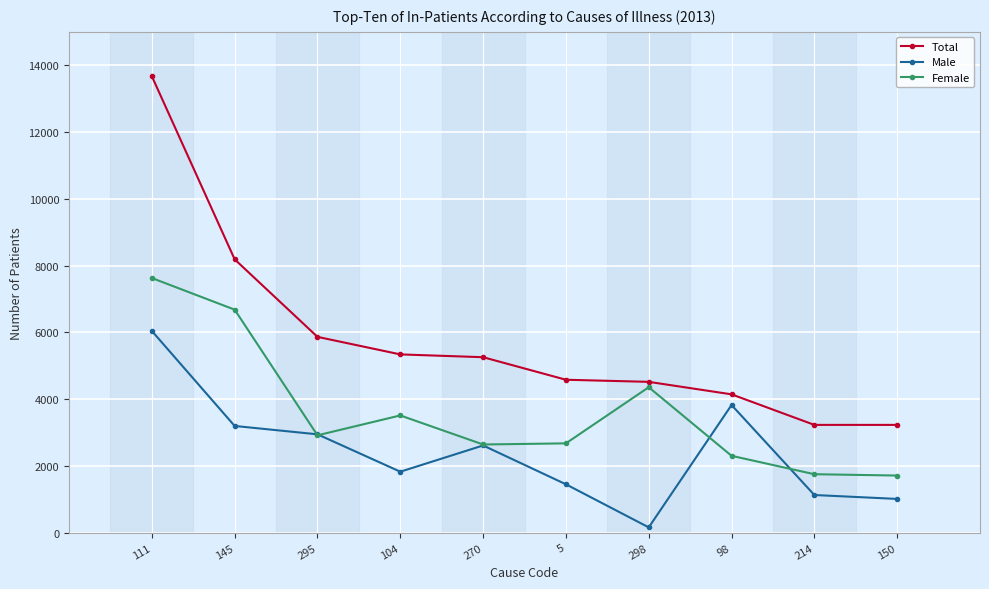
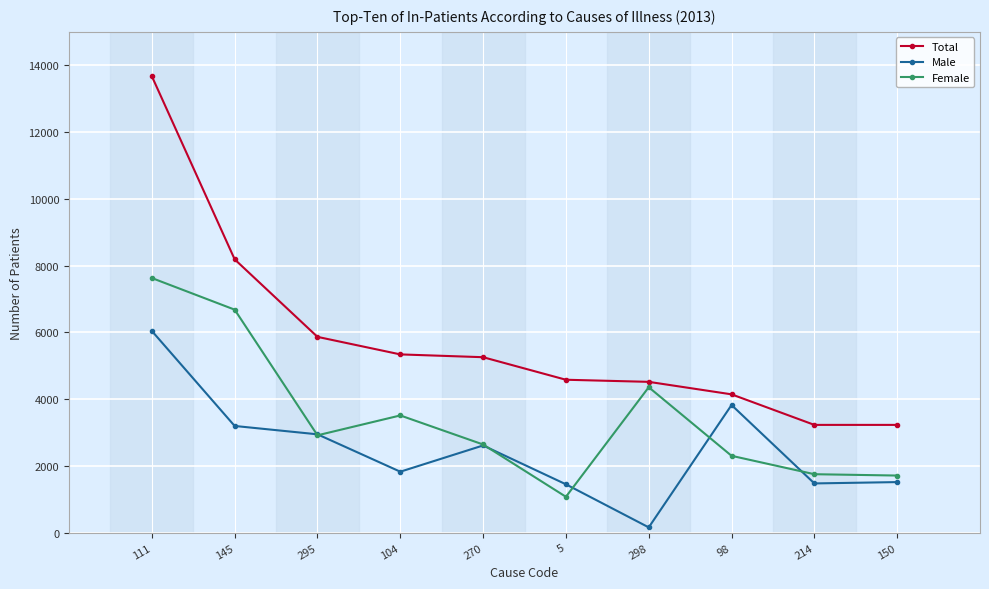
Female, 5: 2700 -> 1100
Male, 214: 1100 -> 1500
Male, 150: 1000 -> 1500
